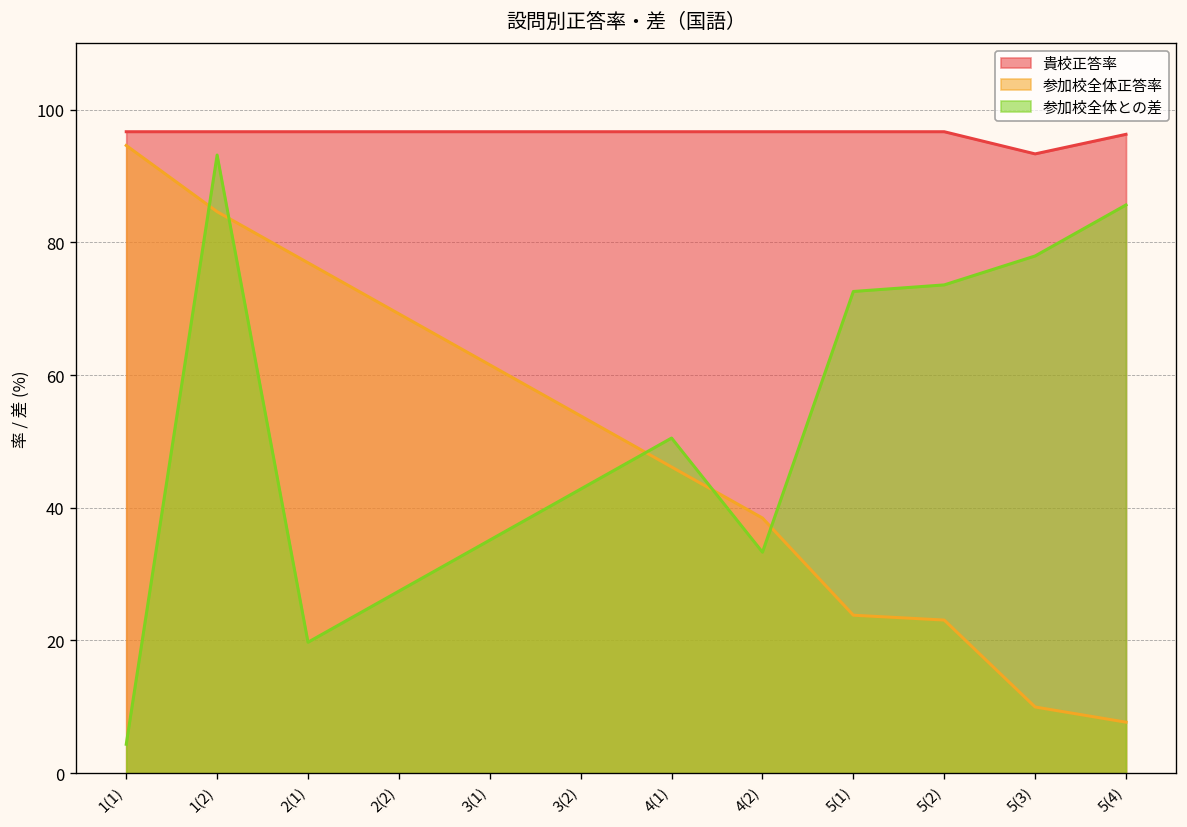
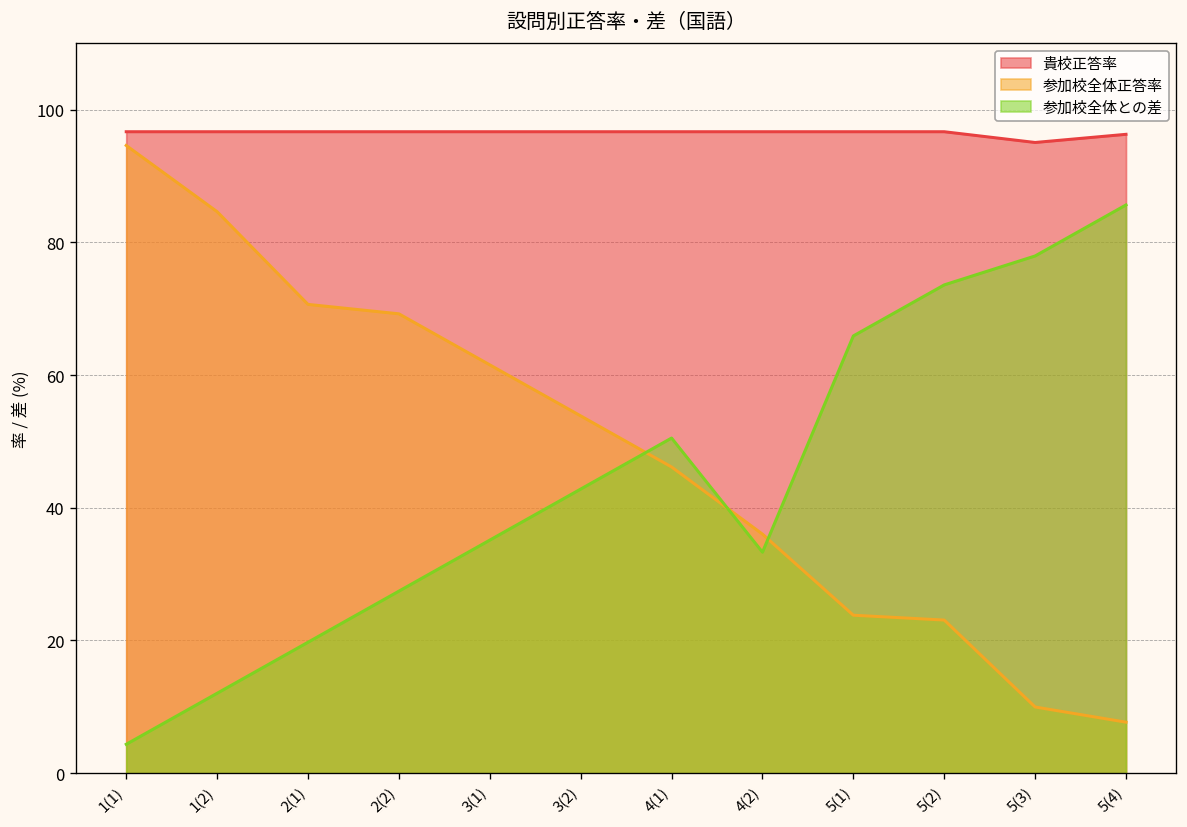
参加校全体との差, 1(2): 93 -> 12
参加校全体正答率, 2(1): 77 -> 71
参加校全体正答率, 4(2): 38 -> 36
参加校全体との差, 5(1): 73 -> 66
貴校正答率, 5(3): 93 -> 95
